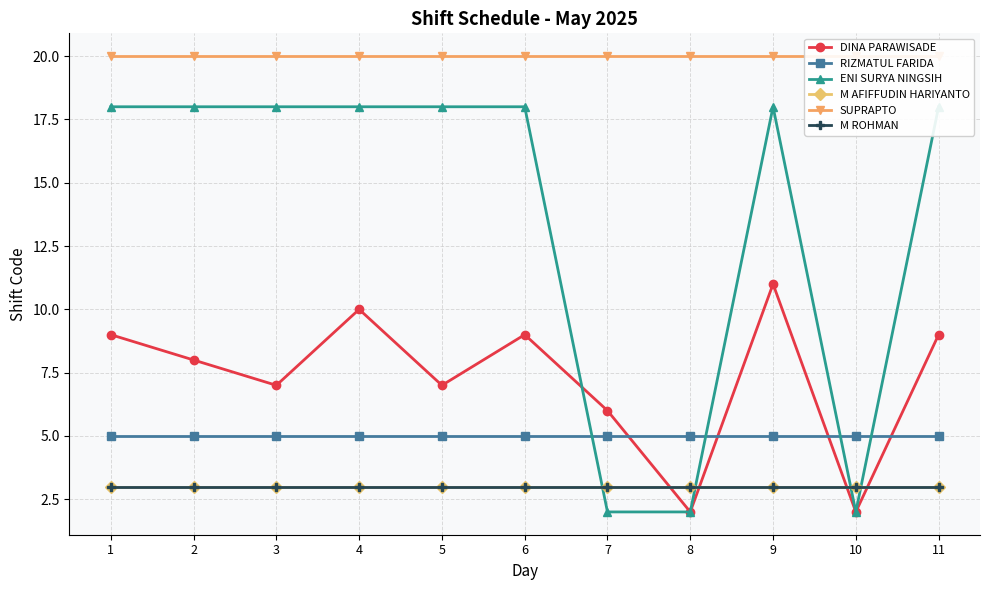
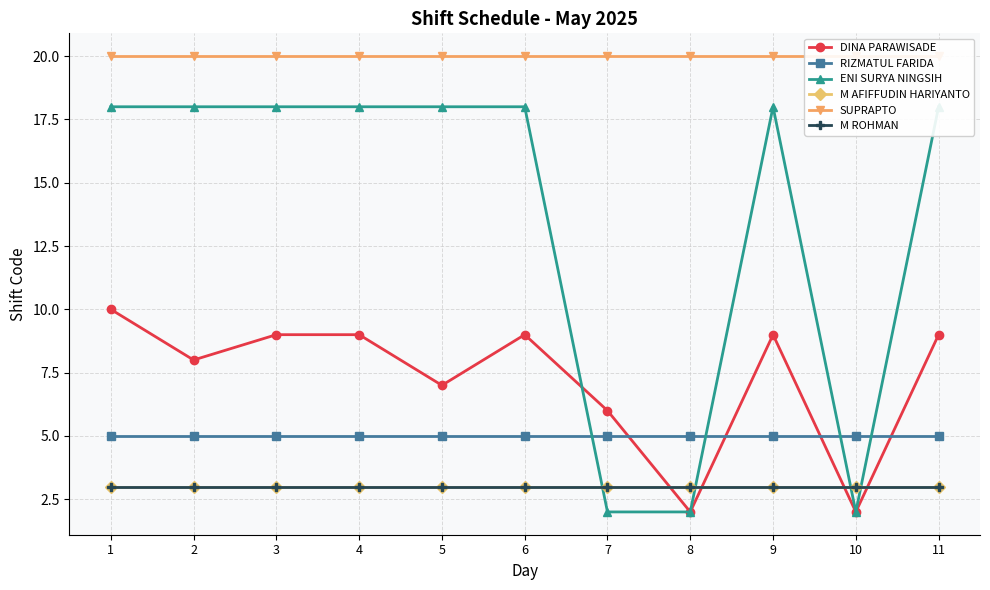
DINA PARAWISADE, 1: 9 -> 10
DINA PARAWISADE, 3: 7 -> 9
DINA PARAWISADE, 4: 10 -> 9
DINA PARAWISADE, 9: 11 -> 9
